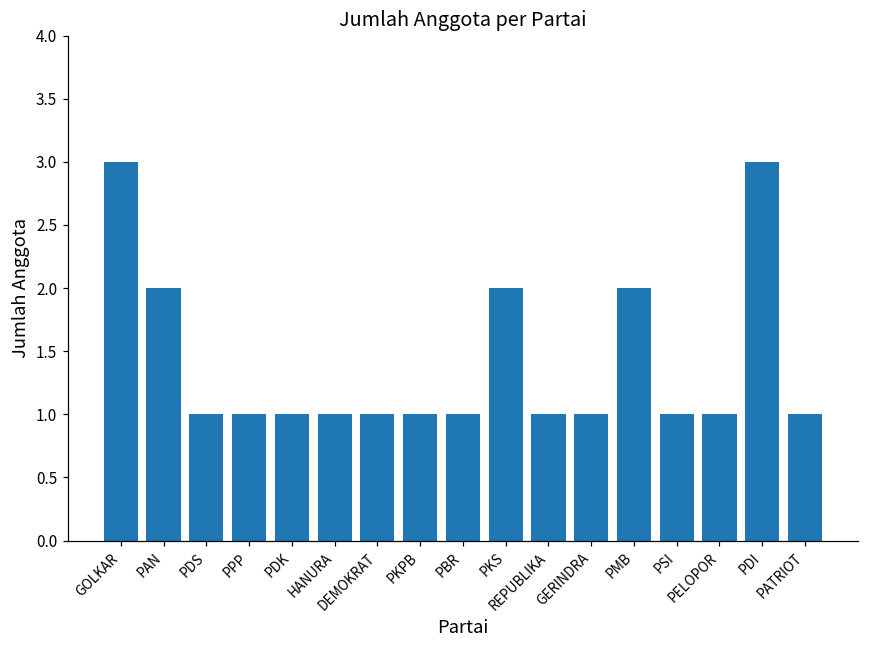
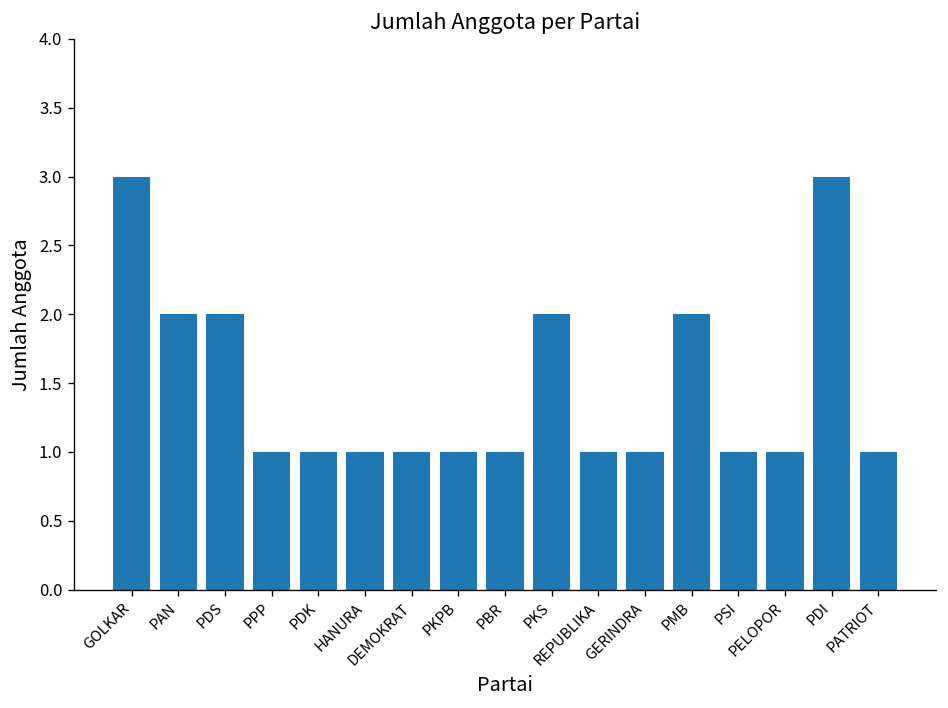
PDS: 1 -> 2
